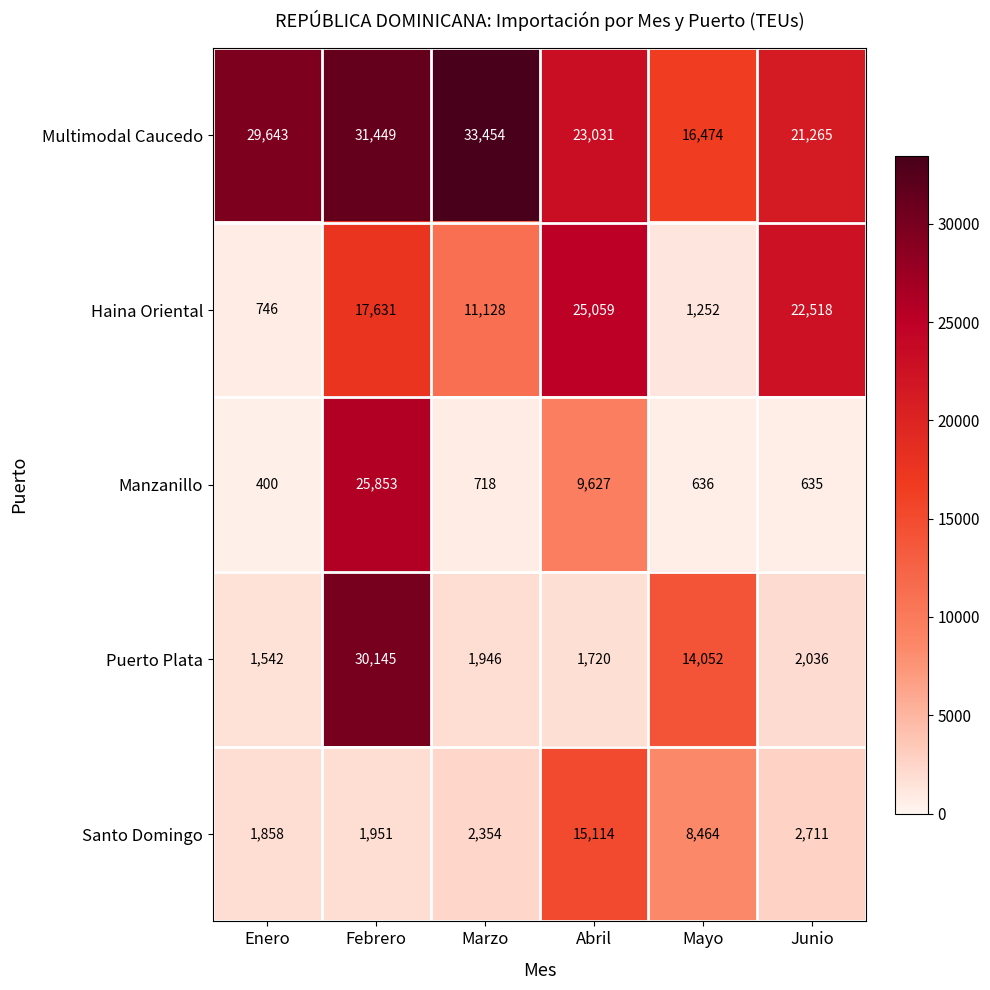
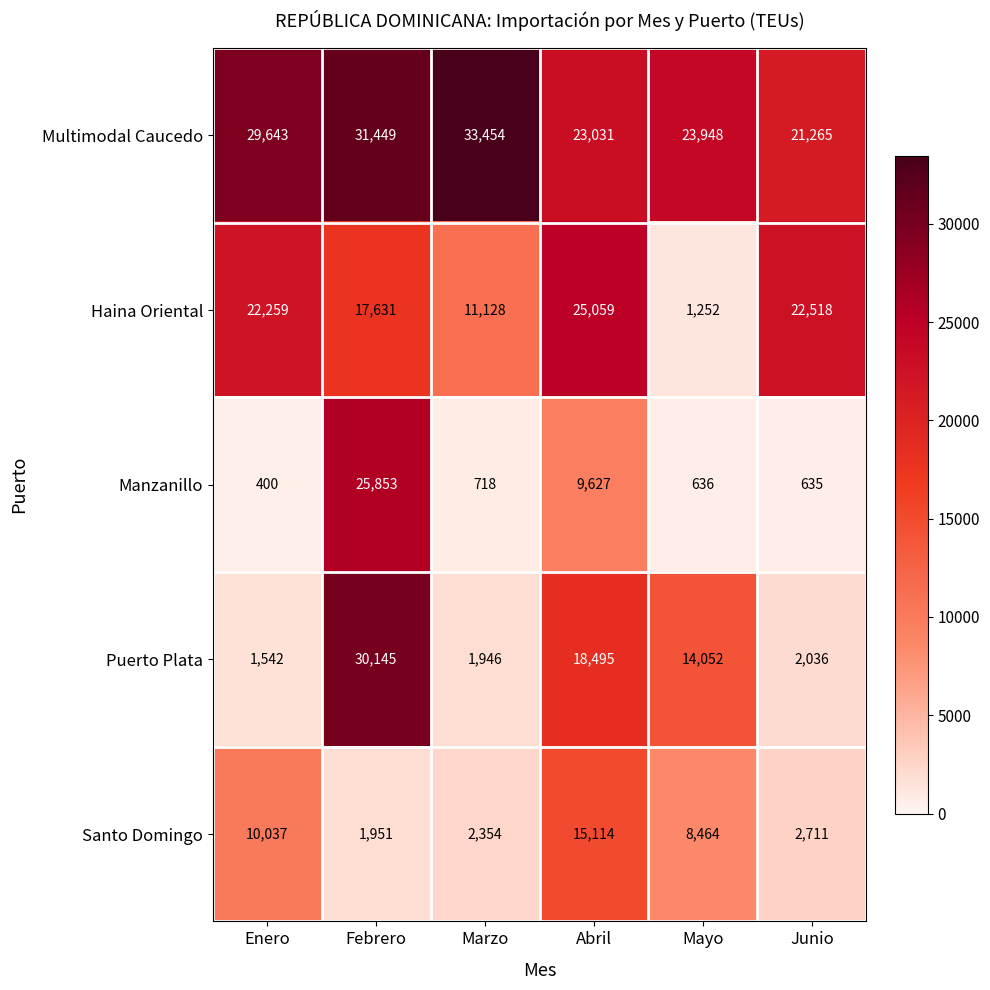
Multimodal Caucedo, Mayo: 16,474 -> 23,948
Haina Oriental, Enero: 746 -> 22,259
Puerto Plata, Abril: 1,720 -> 18,495
Santo Domingo, Enero: 1,858 -> 10,037
